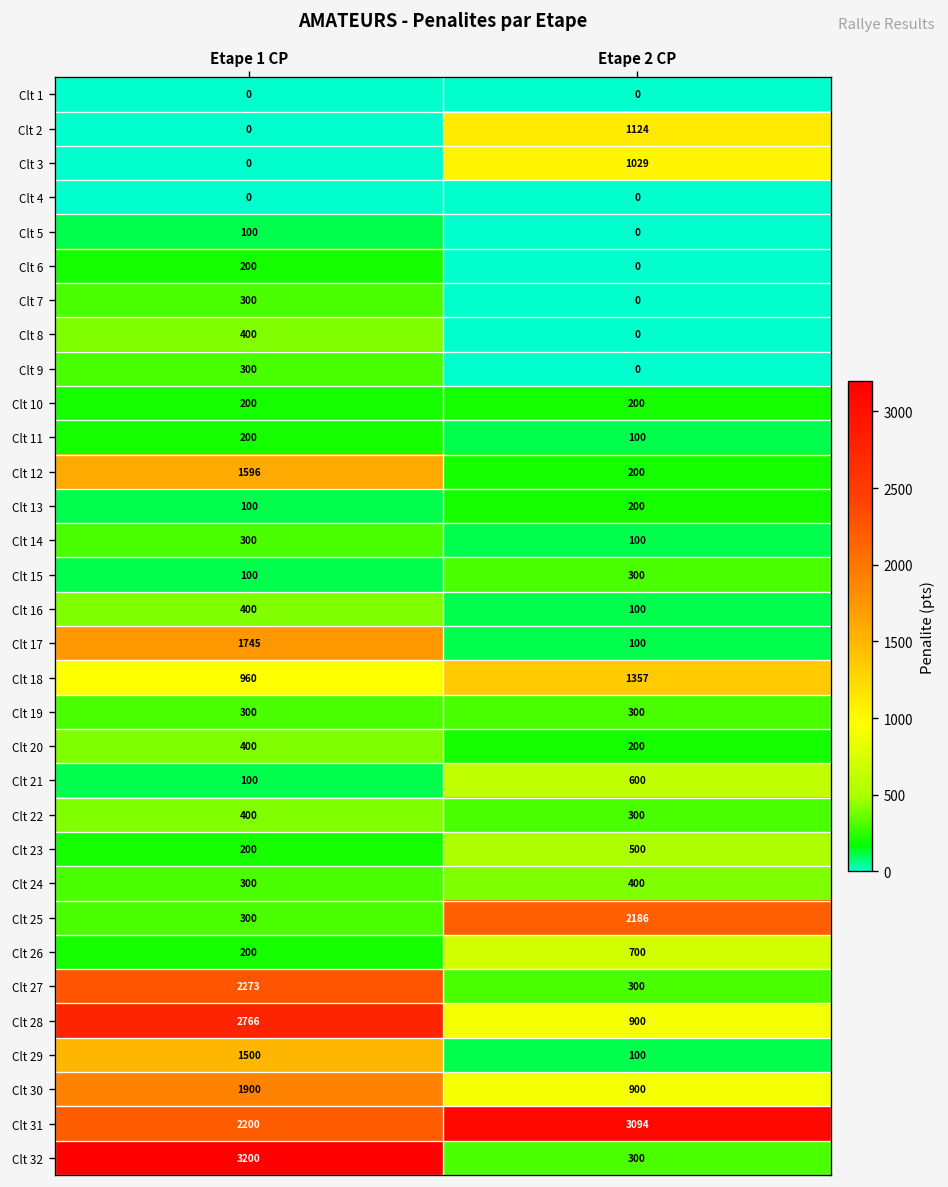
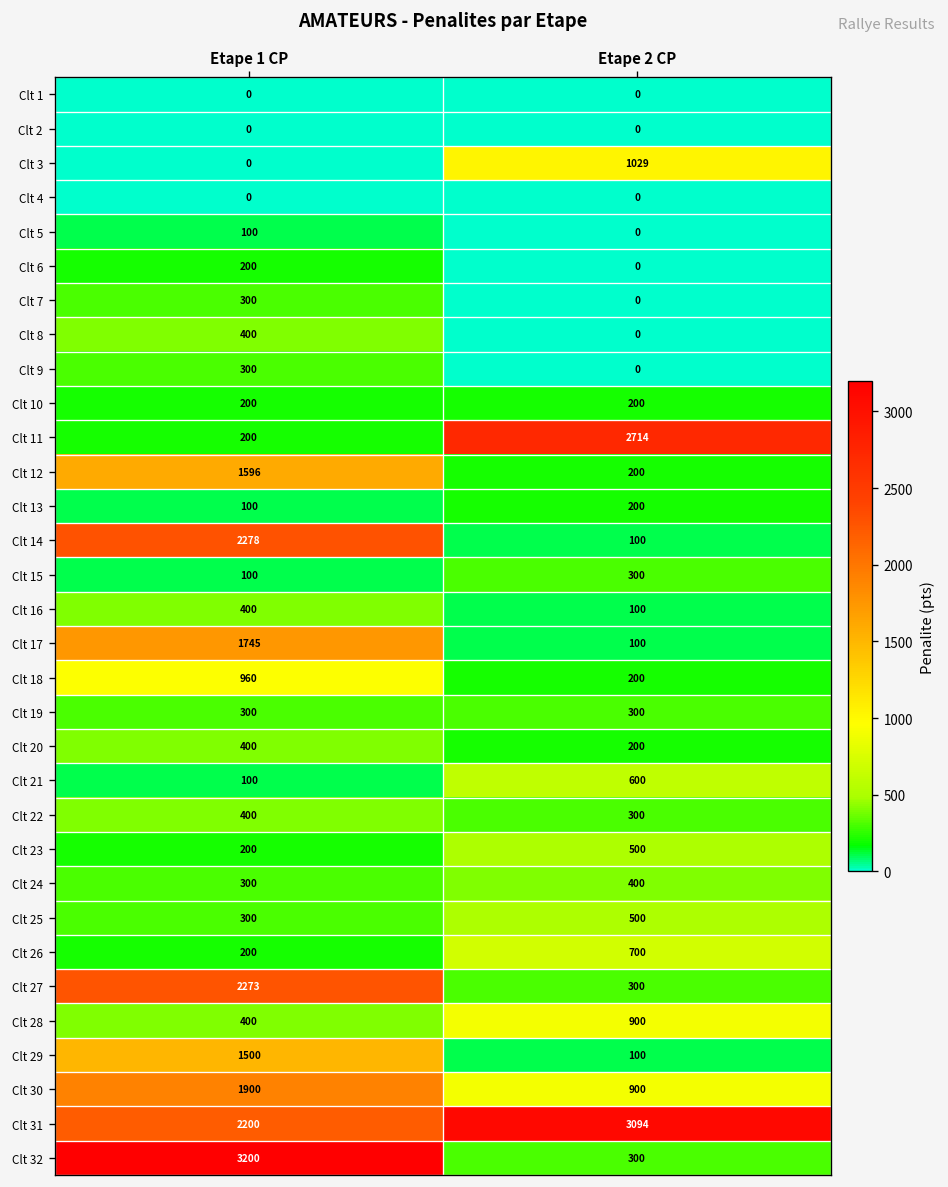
Clt 2, Etape 2 CP: 1124 -> 0
Clt 11, Etape 2 CP: 100 -> 2714
Clt 14, Etape 1 CP: 300 -> 2278
Clt 18, Etape 2 CP: 1357 -> 200
Clt 25, Etape 2 CP: 2186 -> 500
Clt 28, Etape 1 CP: 2766 -> 400
